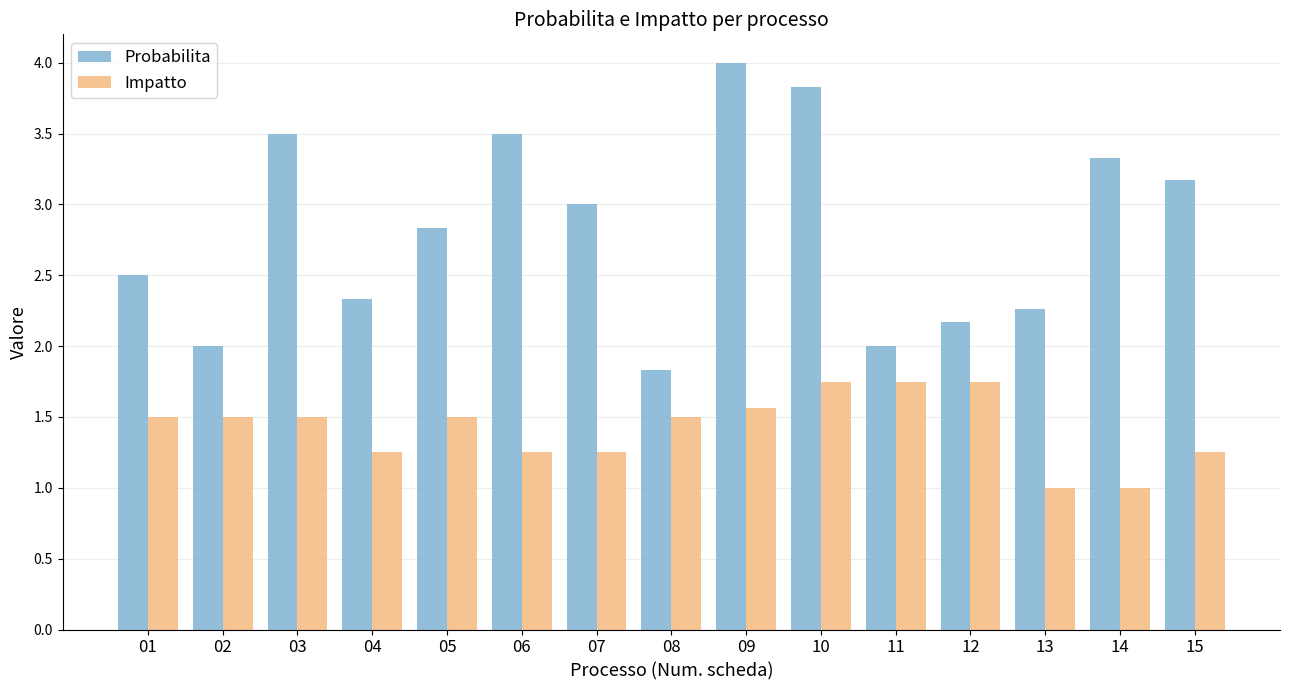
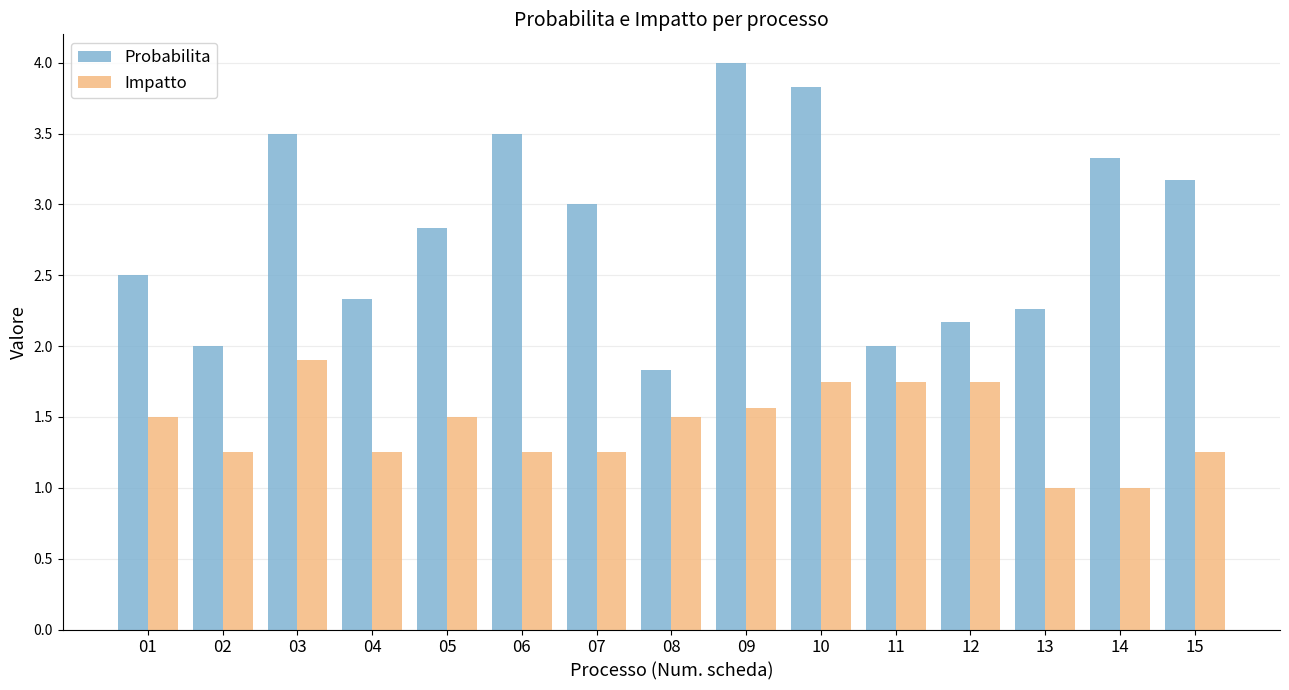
Impatto, 02: 1.50 -> 1.25
Impatto, 03: 1.5 -> 1.9
